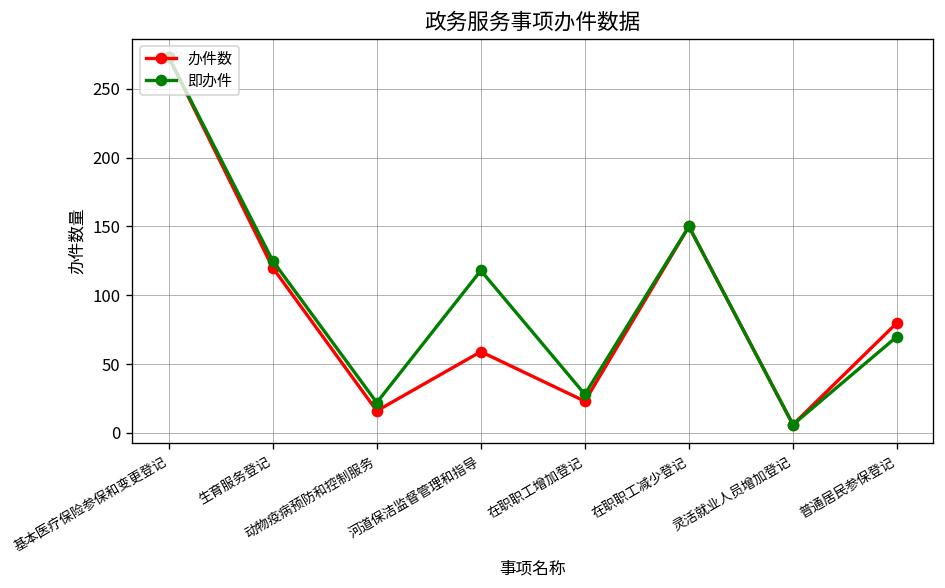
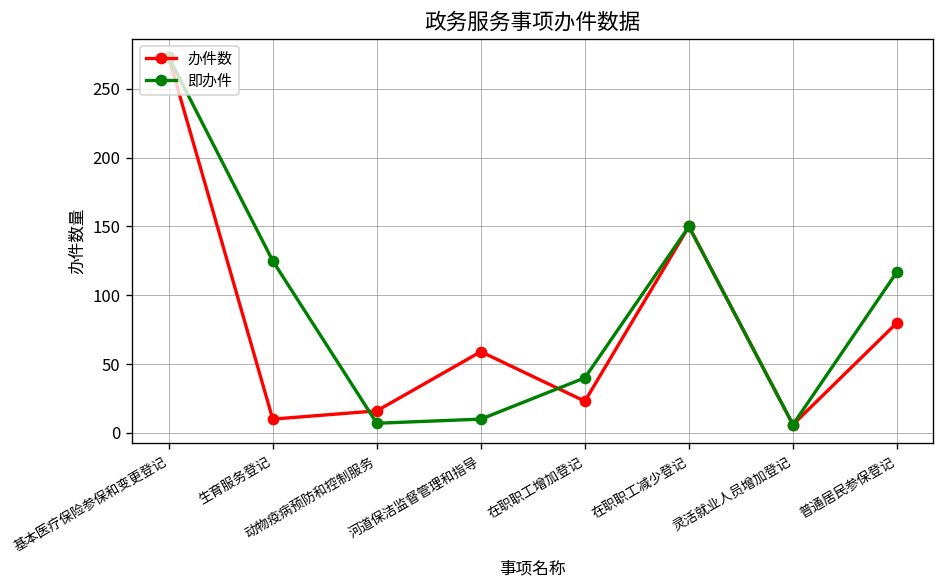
办件数, 生育服务登记: 120 -> 10
即办件, 动物疫病预防和控制服务: 22 -> 7
即办件, 河道保洁监督管理和指导: 118 -> 10
即办件, 在职职工增加登记: 28 -> 40
即办件, 普通居民参保登记: 70 -> 117
